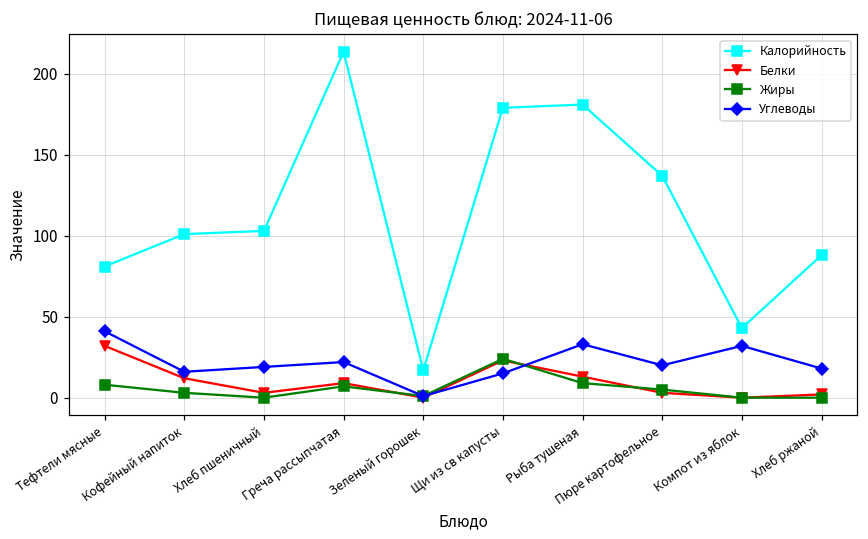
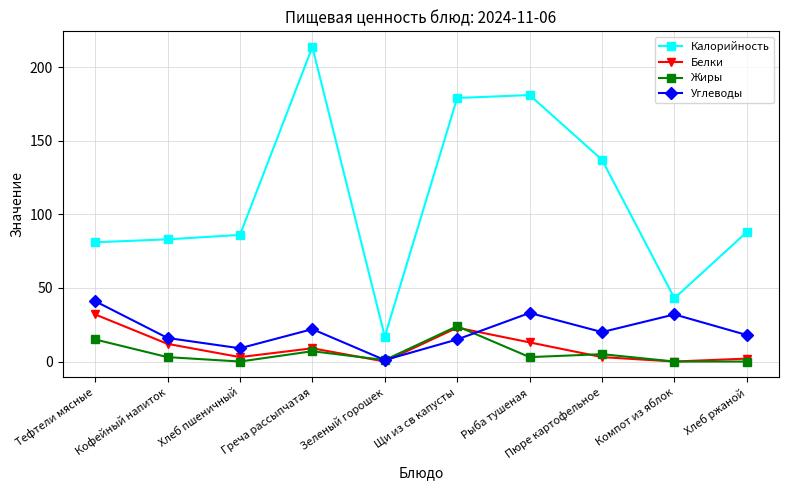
Жиры, Тефтели мясные: 8 -> 15
Калорийность, Кофейный напиток: 101 -> 83
Калорийность, Хлеб пшеничный: 103 -> 86
Углеводы, Хлеб пшеничный: 19 -> 9
Жиры, Рыба тушеная: 9 -> 3
